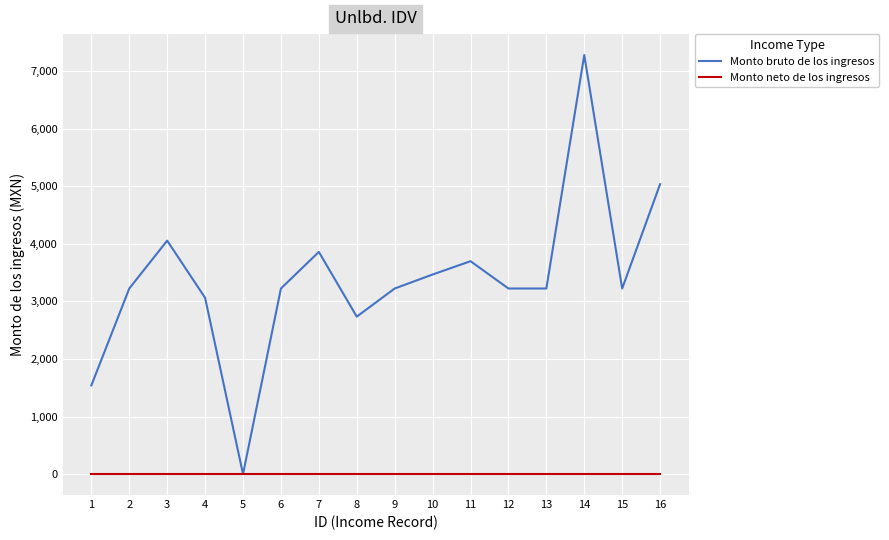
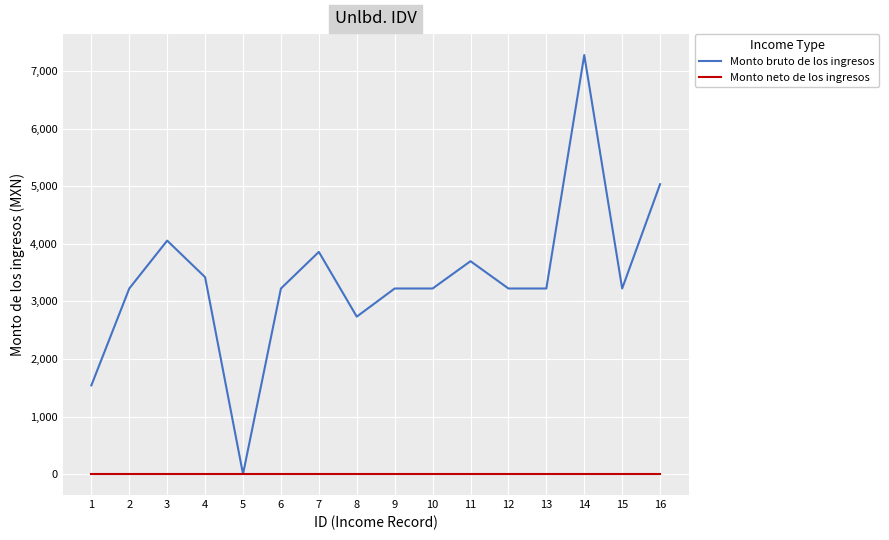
Monto bruto de los ingresos, 4: 3,100 -> 3,400
Monto bruto de los ingresos, 10: 3,500 -> 3,200
